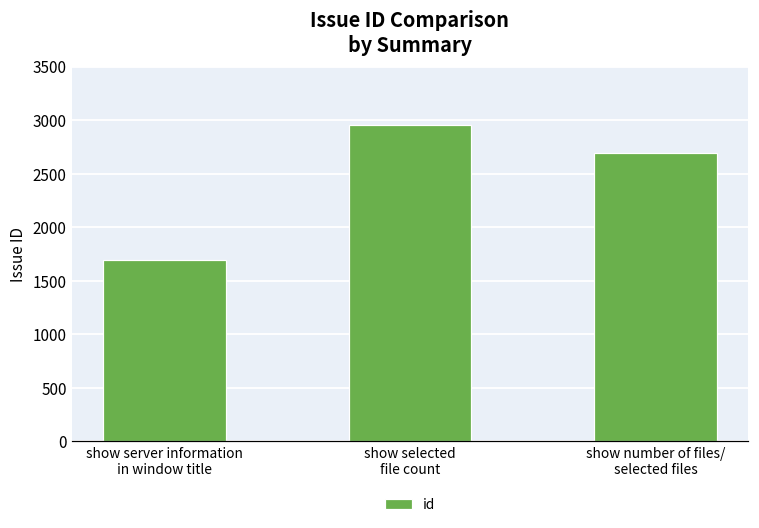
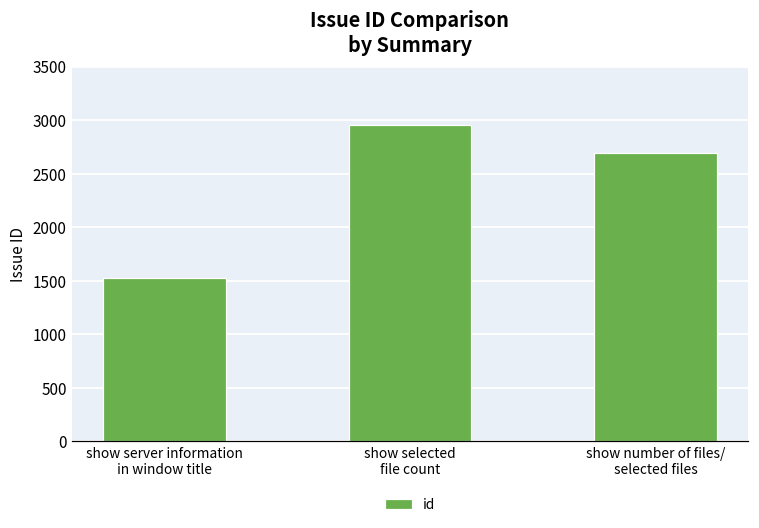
show server information in window title: 1700 -> 1500
